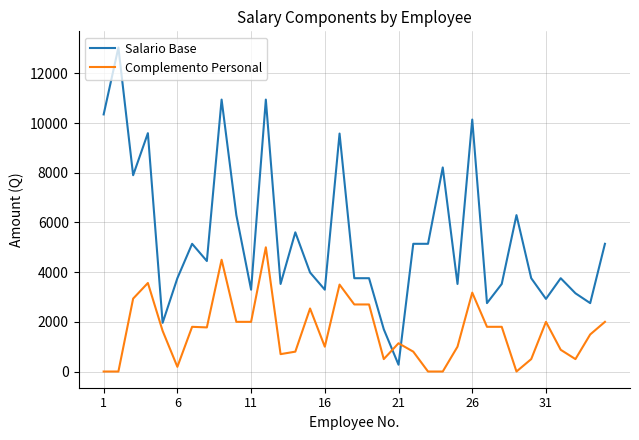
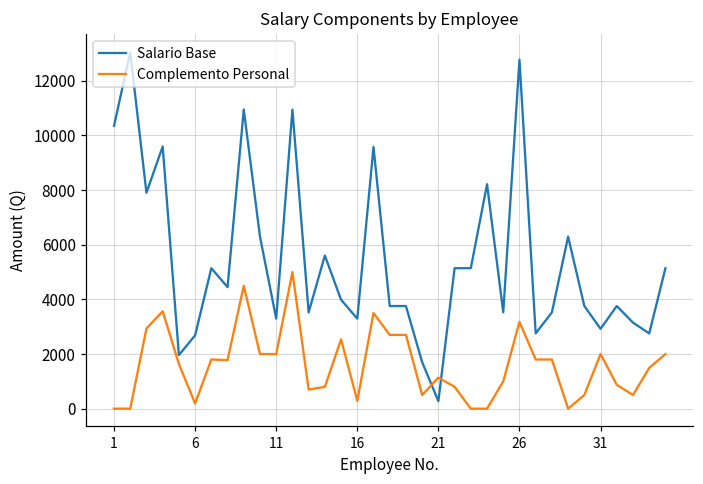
Salario Base, 6: 3800 -> 2700
Complemento Personal, 16: 1000 -> 300
Salario Base, 26: 10100 -> 12800
